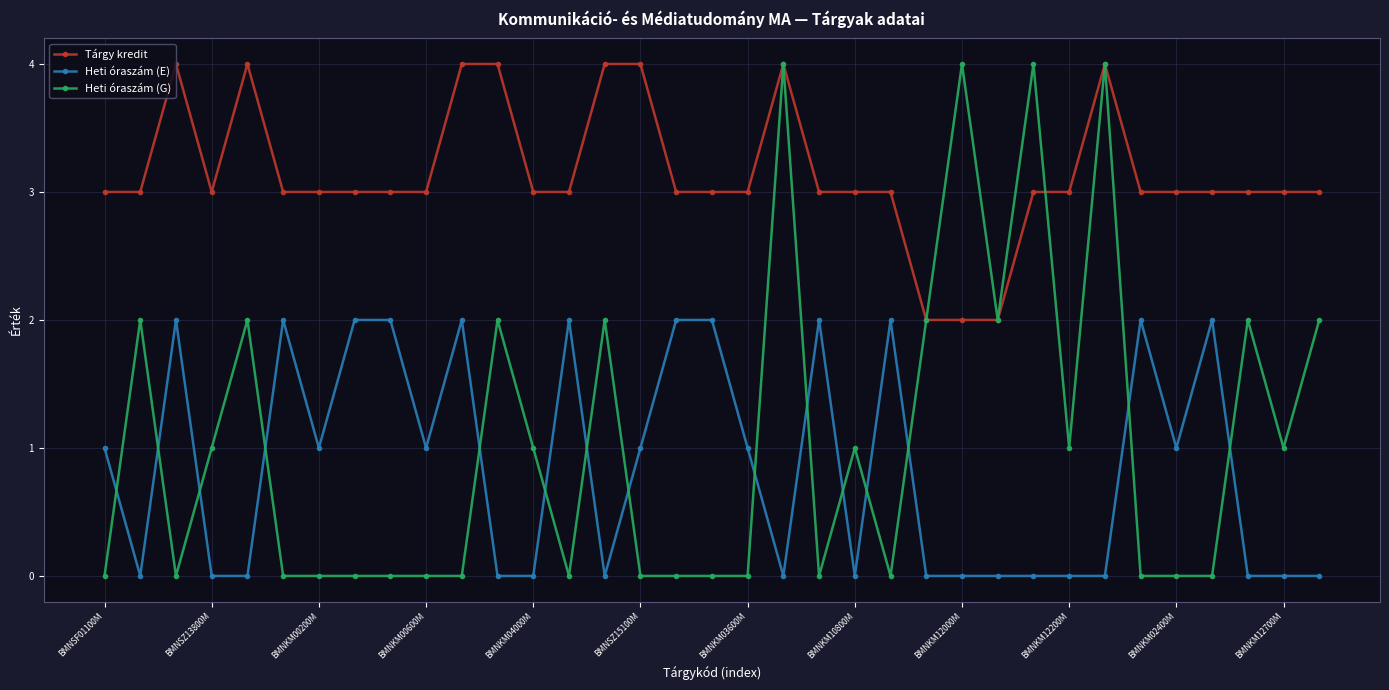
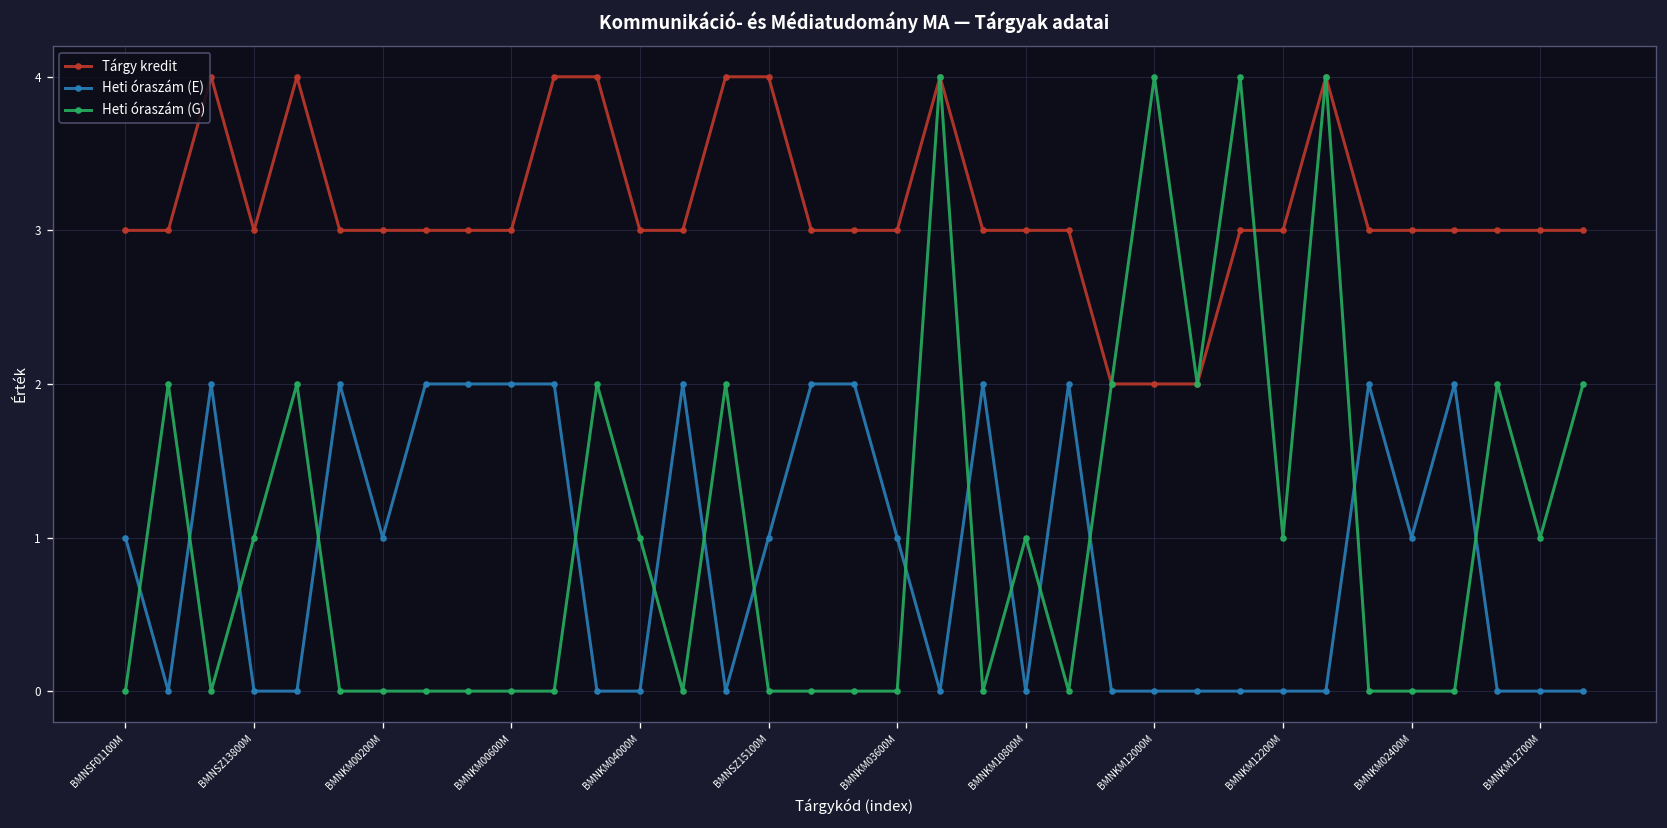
Heti óraszám (E), BMNKM00600M: 1 -> 2
